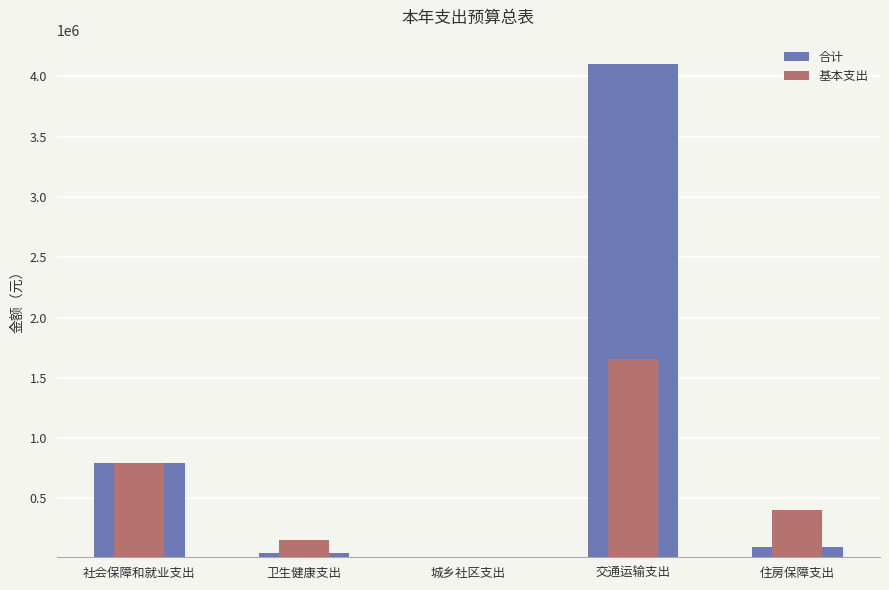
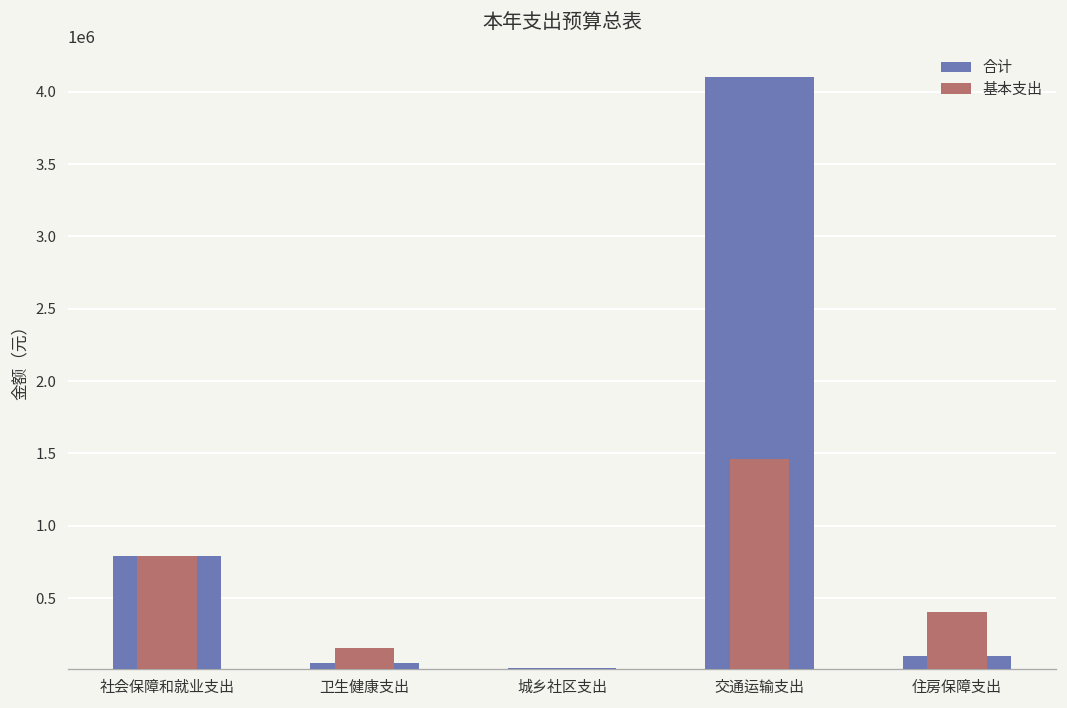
基本支出, 交通运输支出: 1650000 -> 1460000
